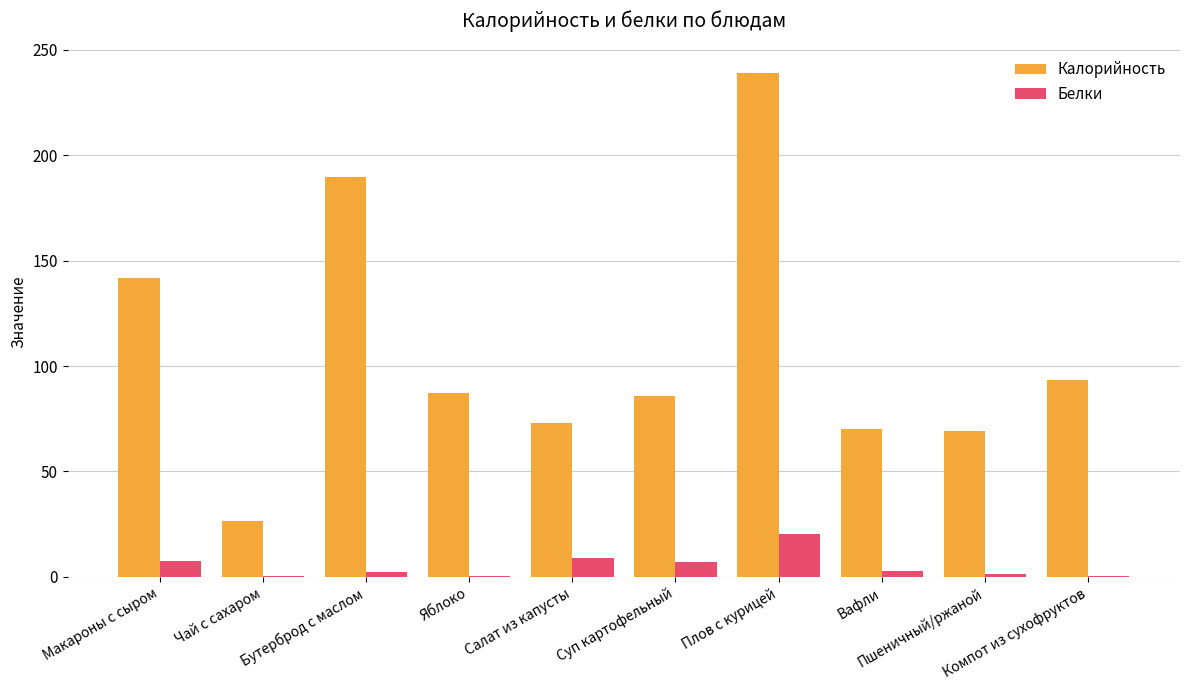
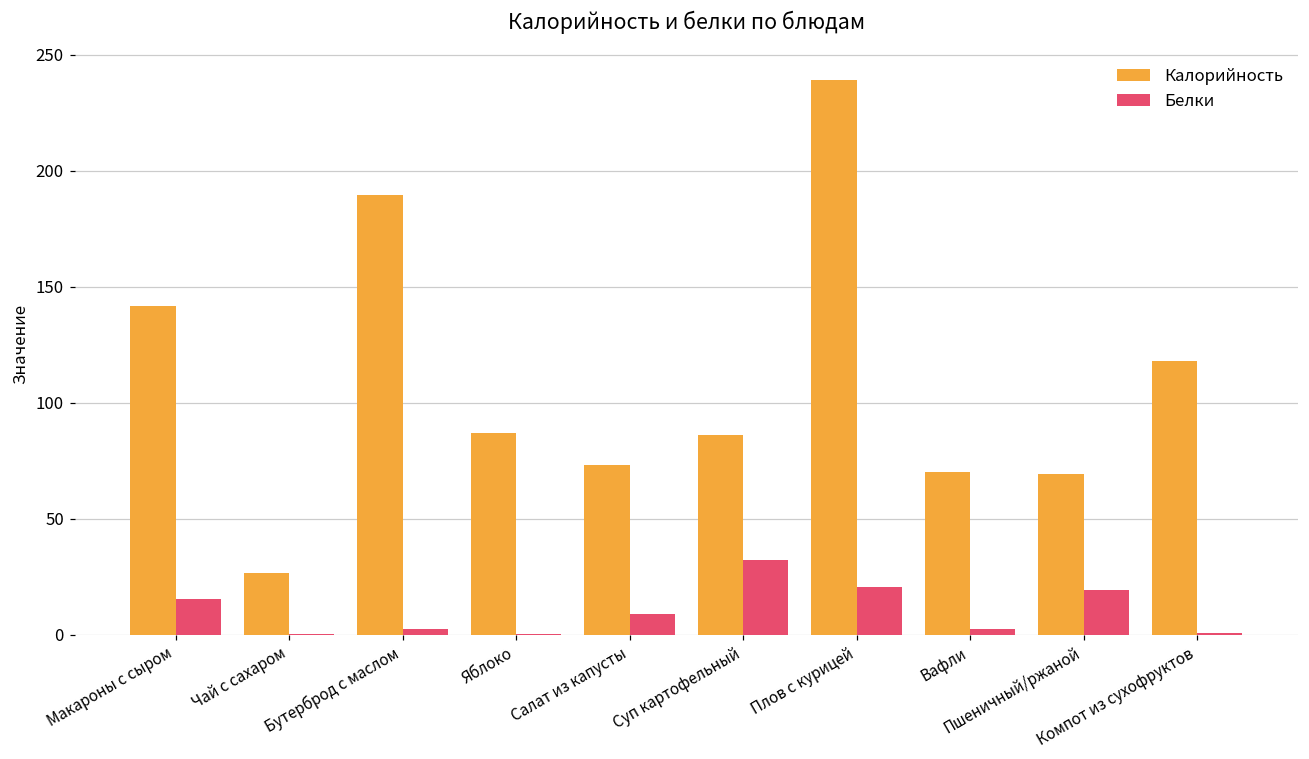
Белки, Макароны с сыром: 8 -> 15
Белки, Суп картофельный: 7 -> 32
Белки, Пшеничный/ржаной: 2 -> 19
Калорийность, Компот из сухофруктов: 93 -> 118
